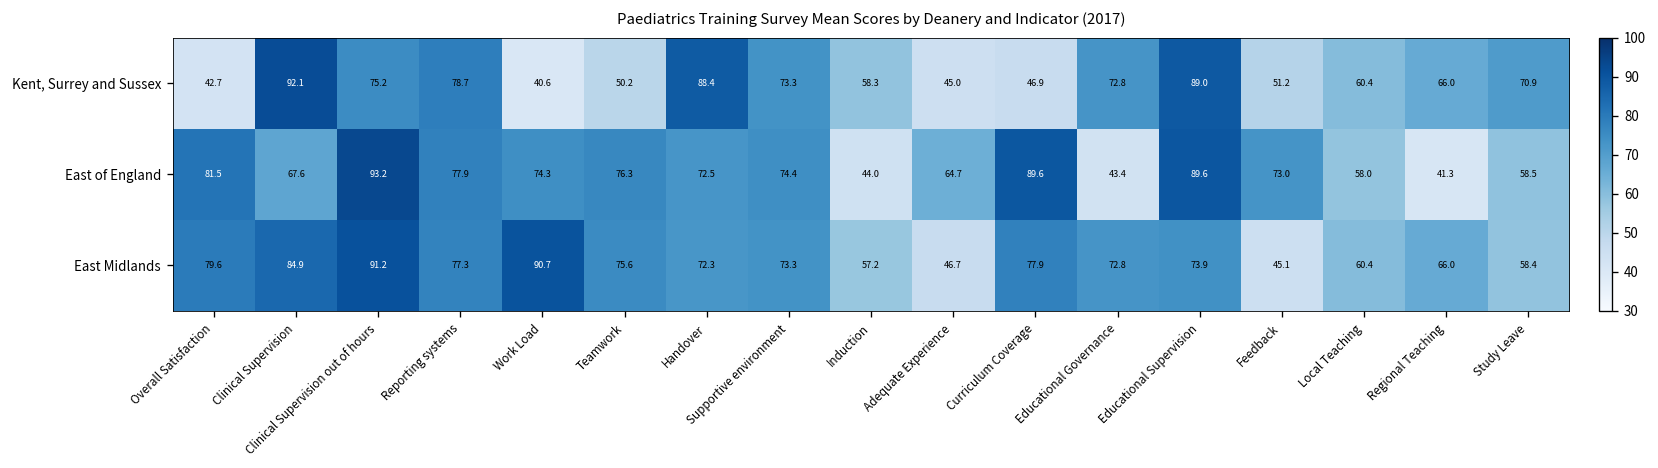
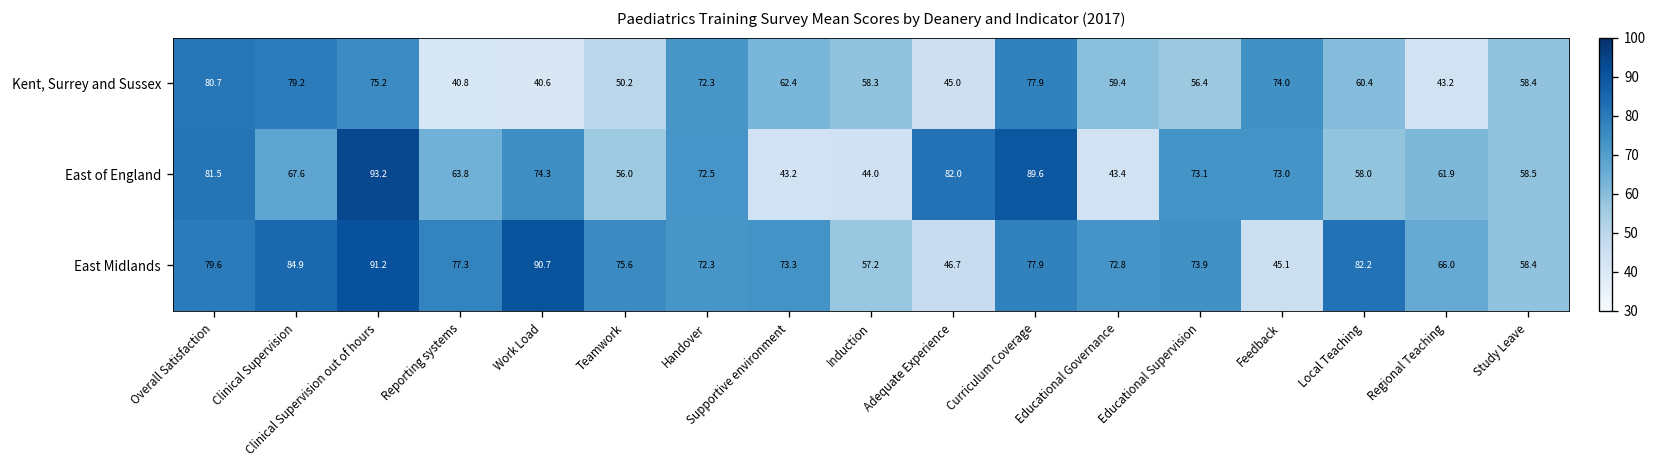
Kent, Surrey and Sussex, Overall Satisfaction: 42.7 -> 80.7
Kent, Surrey and Sussex, Clinical Supervision: 92.1 -> 79.2
Kent, Surrey and Sussex, Reporting systems: 78.7 -> 40.8
Kent, Surrey and Sussex, Handover: 88.4 -> 72.3
Kent, Surrey and Sussex, Supportive environment: 73.3 -> 62.4
Kent, Surrey and Sussex, Curriculum Coverage: 46.9 -> 77.9
Kent, Surrey and Sussex, Educational Governance: 72.8 -> 59.4
Kent, Surrey and Sussex, Educational Supervision: 89.0 -> 56.4
Kent, Surrey and Sussex, Feedback: 51.2 -> 74.0
Kent, Surrey and Sussex, Regional Teaching: 66.0 -> 43.2
Kent, Surrey and Sussex, Study Leave: 70.9 -> 58.4
East of England, Reporting systems: 77.9 -> 63.8
East of England, Teamwork: 76.3 -> 56.0
East of England, Supportive environment: 74.4 -> 43.2
East of England, Adequate Experience: 64.7 -> 82.0
East of England, Educational Supervision: 89.6 -> 73.1
East of England, Regional Teaching: 41.3 -> 61.9
East Midlands, Local Teaching: 60.4 -> 82.2
